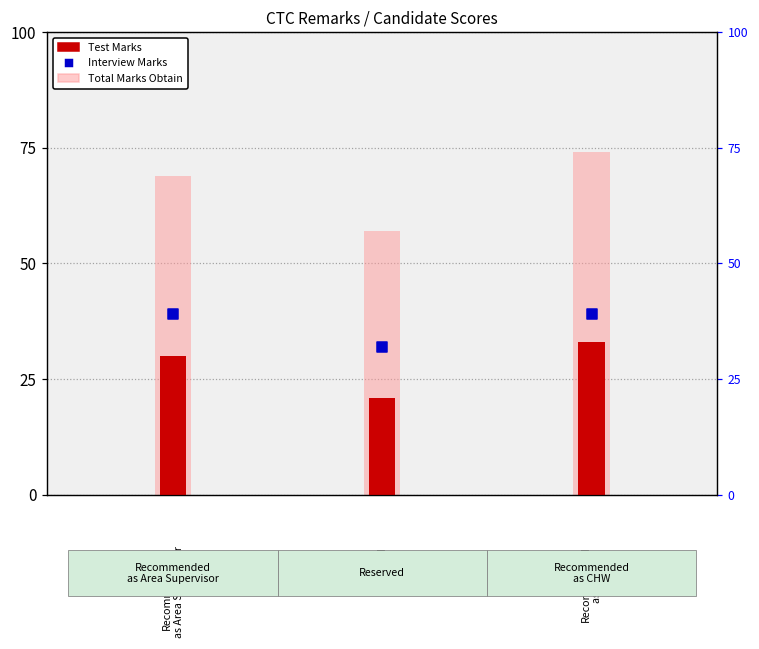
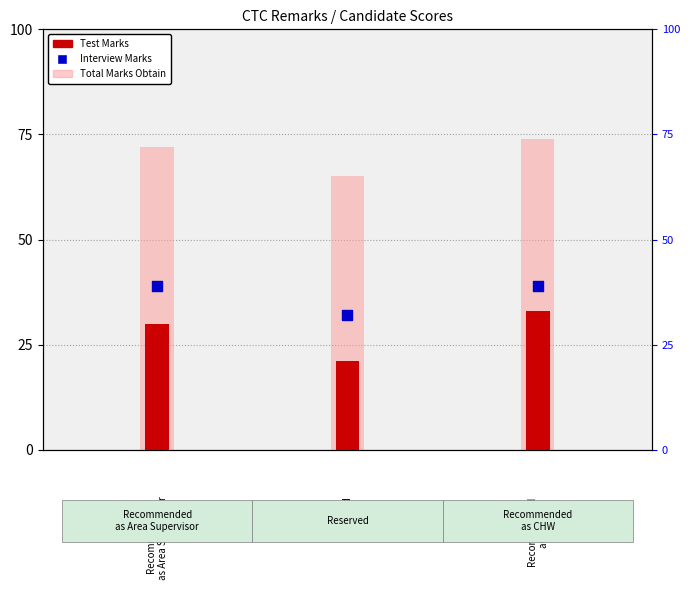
Total Marks Obtain, Recommended as Area Supervisor: 69 -> 72
Total Marks Obtain, Reserved: 57 -> 65
